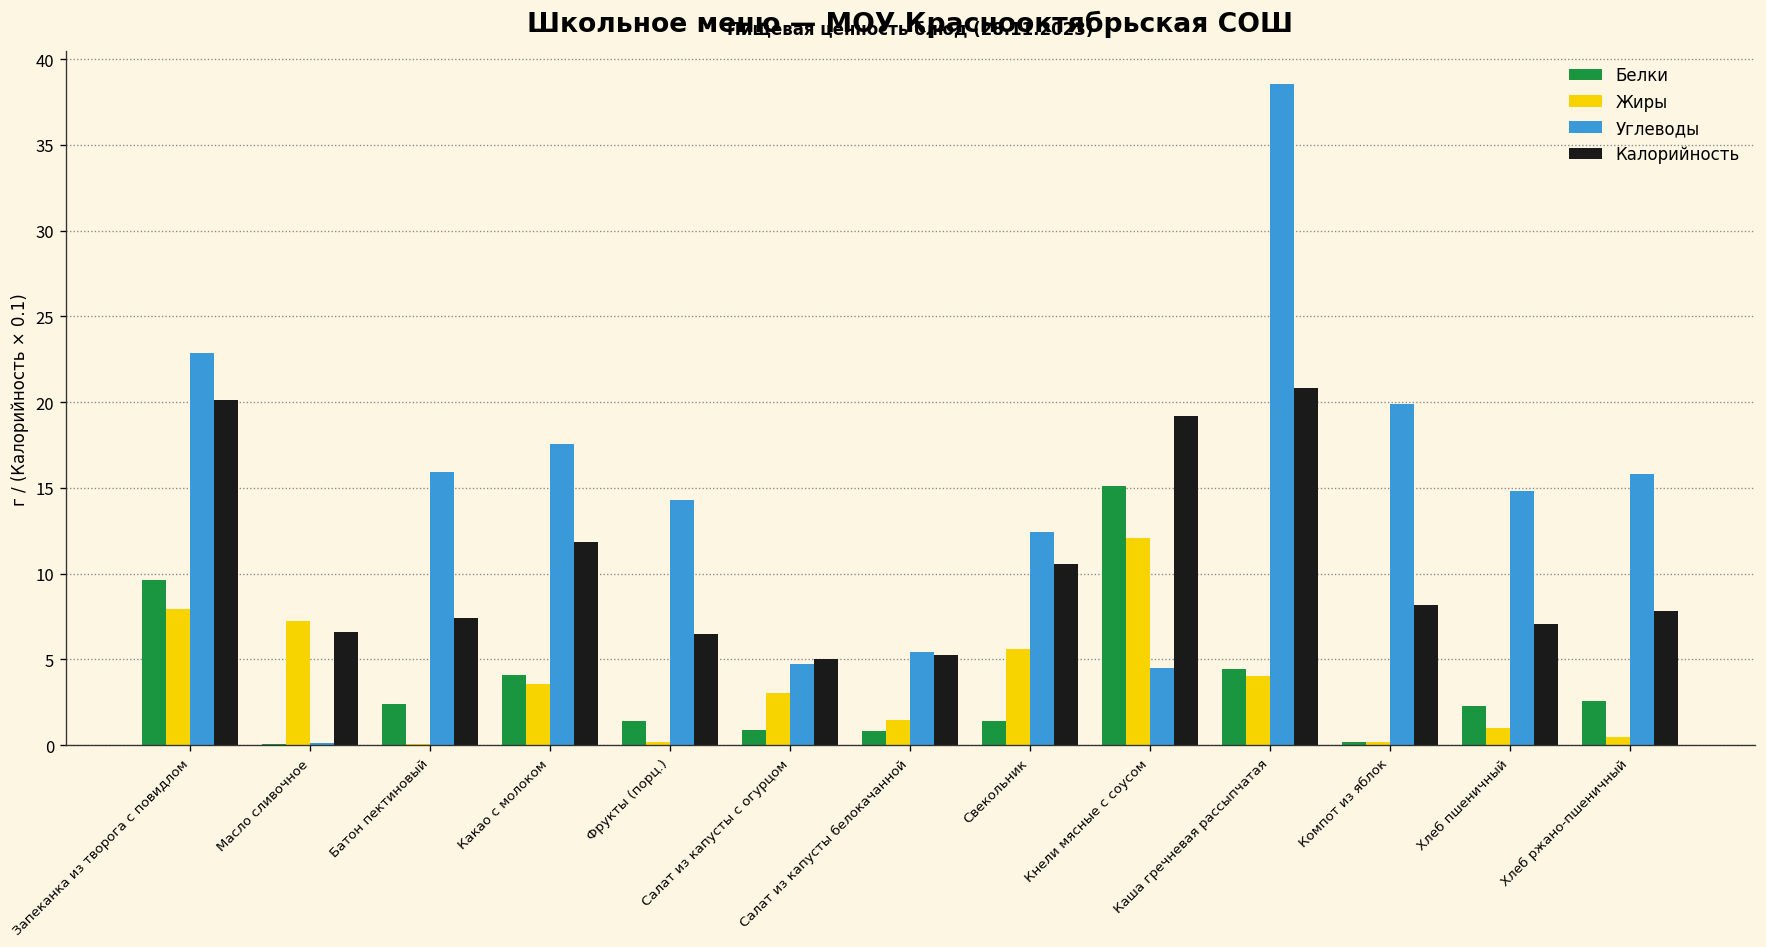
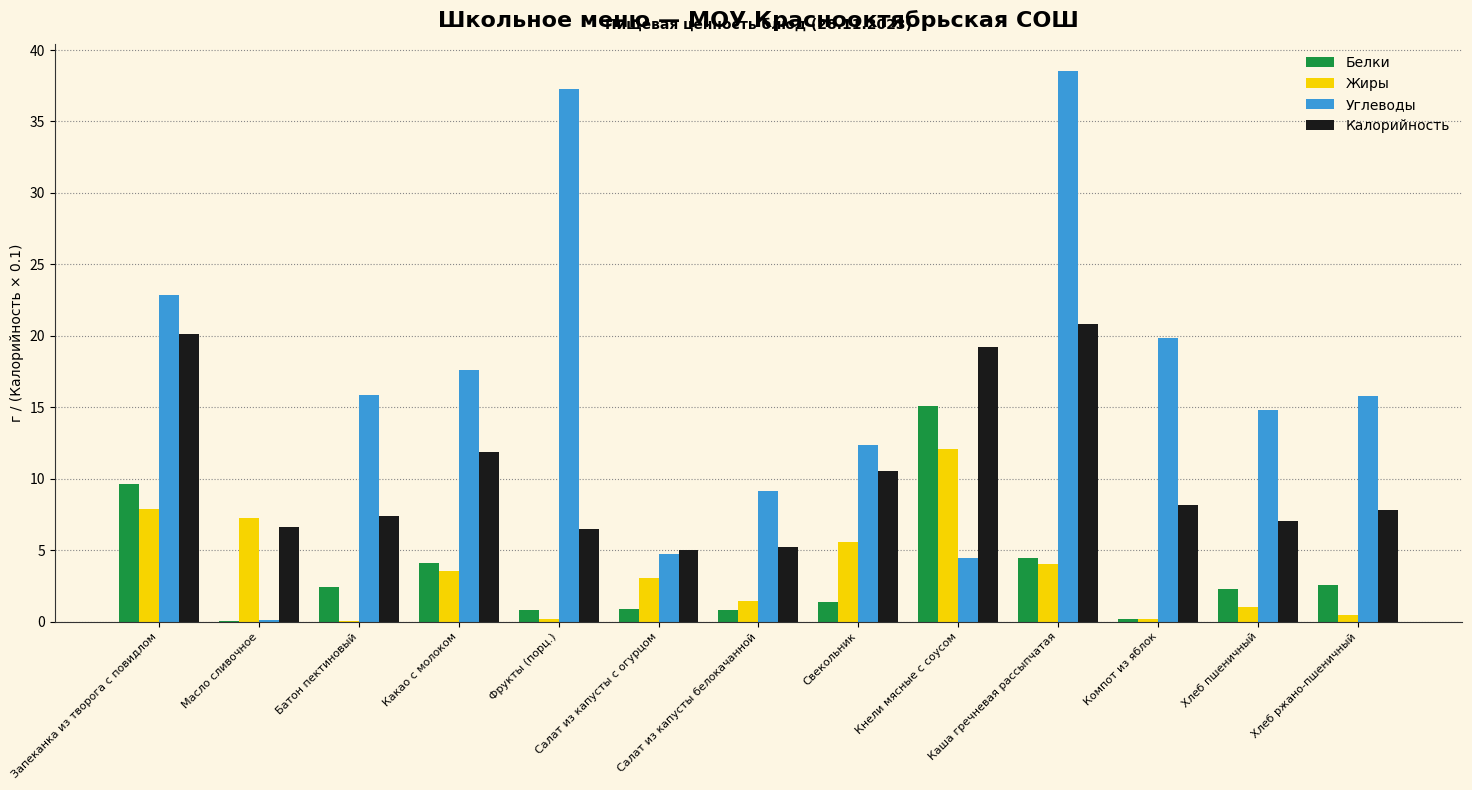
Белки, Фрукты (порц.): 1.4 -> 0.8
Углеводы, Фрукты (порц.): 14.3 -> 37.3
Углеводы, Салат из капусты белокачанной: 5.4 -> 9.2
